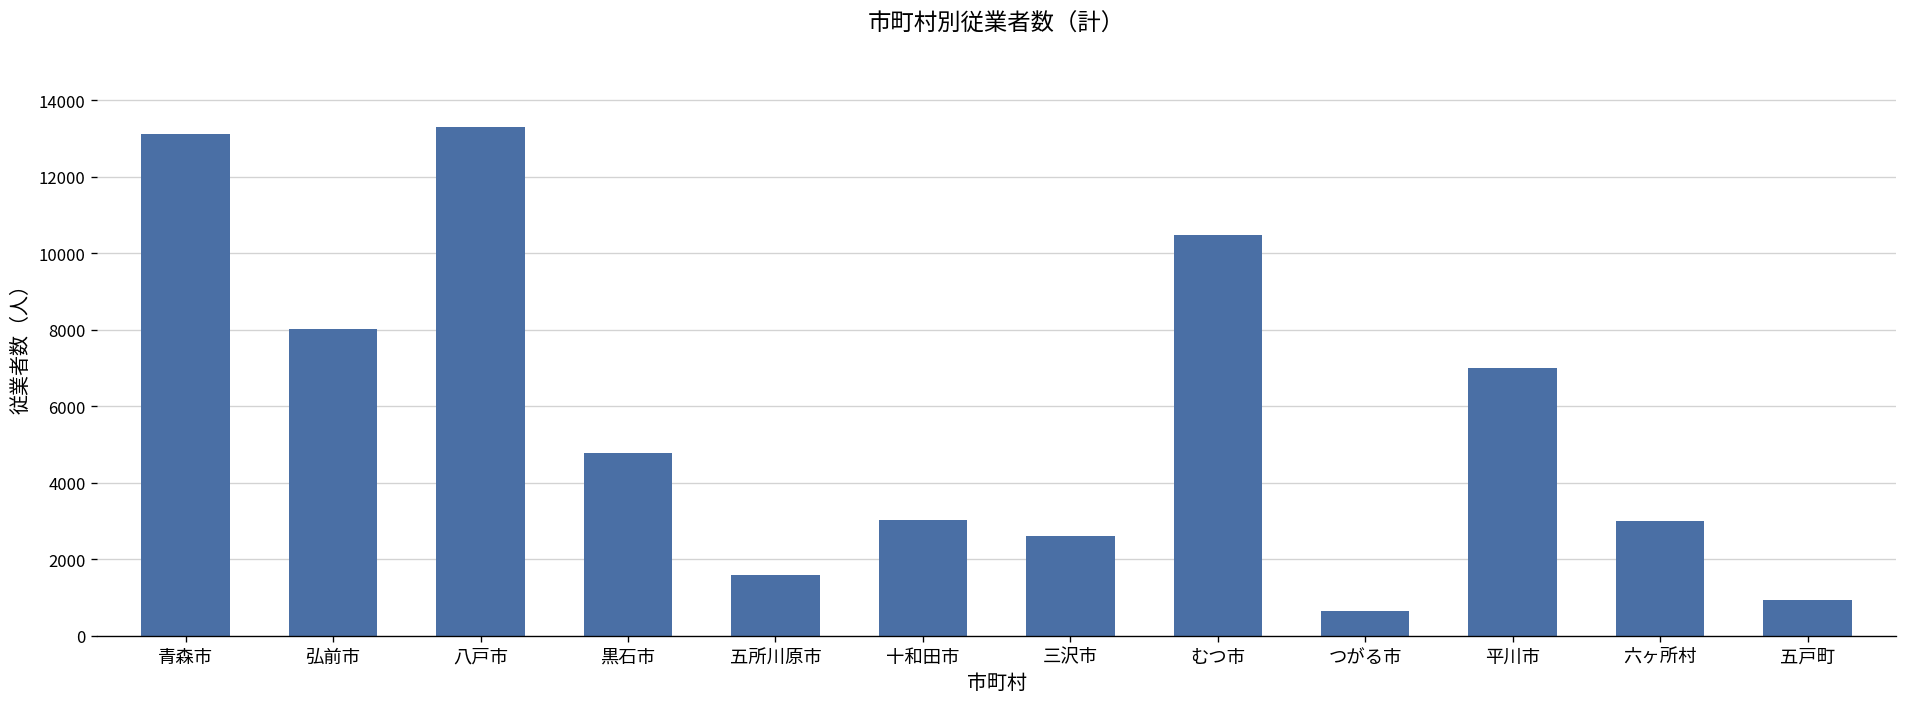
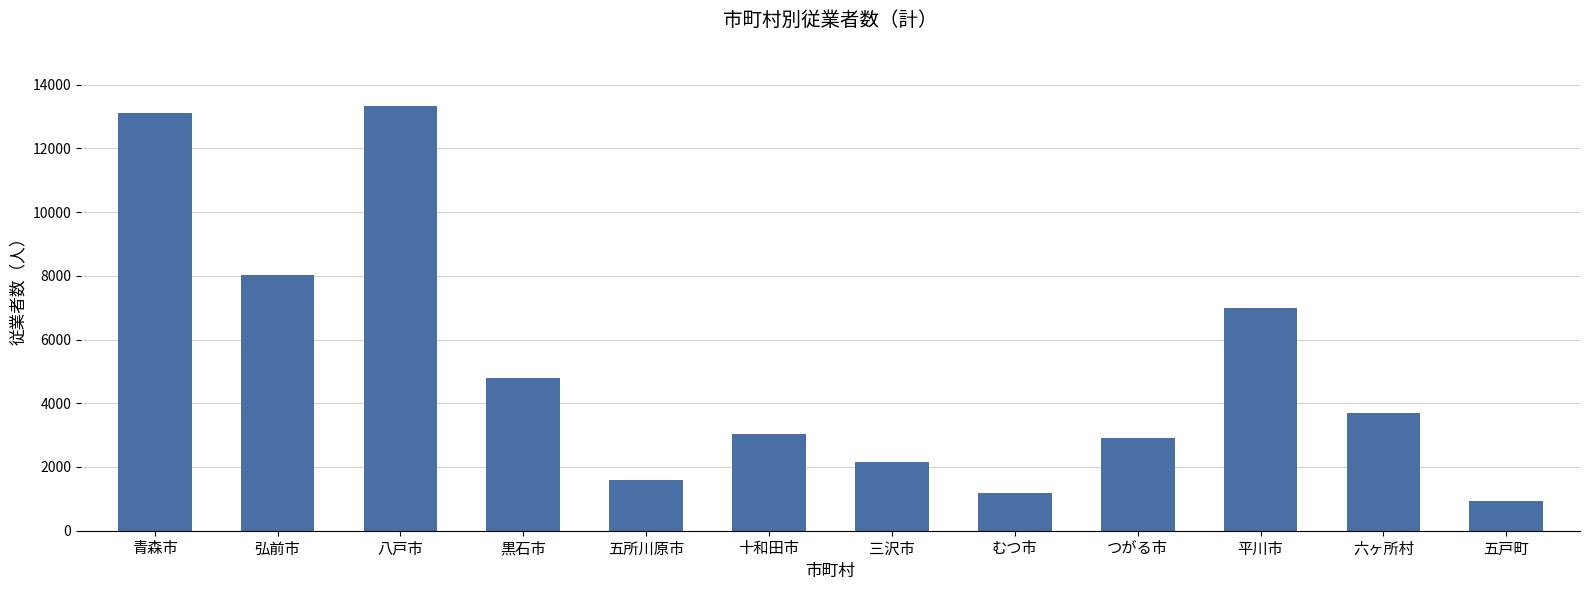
三沢市: 2600 -> 2200
むつ市: 10500 -> 1200
つがる市: 700 -> 2900
六ヶ所村: 3000 -> 3700
